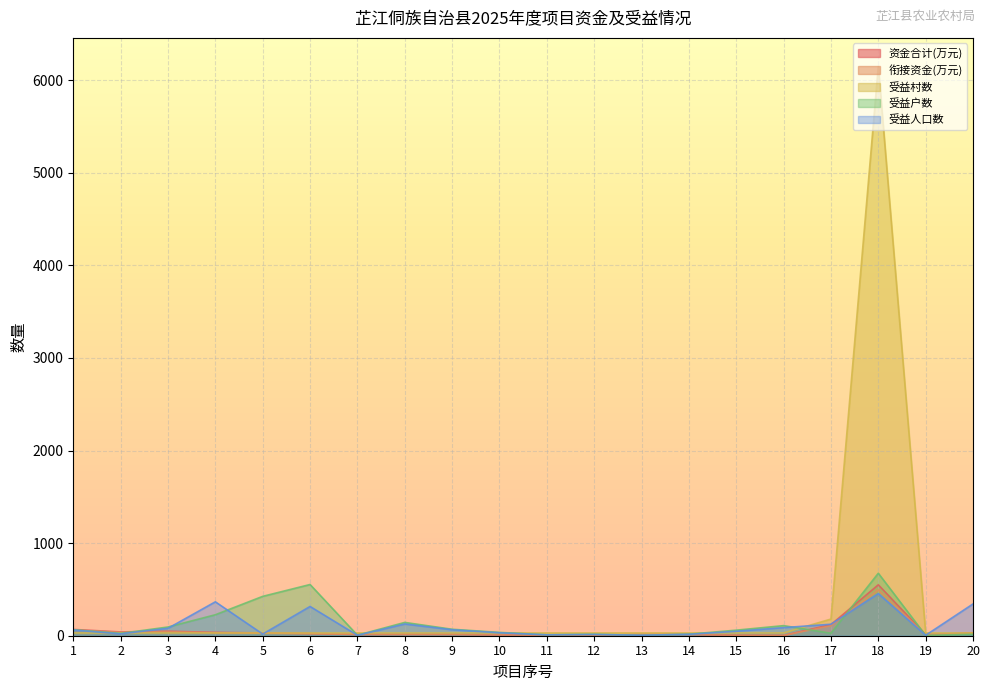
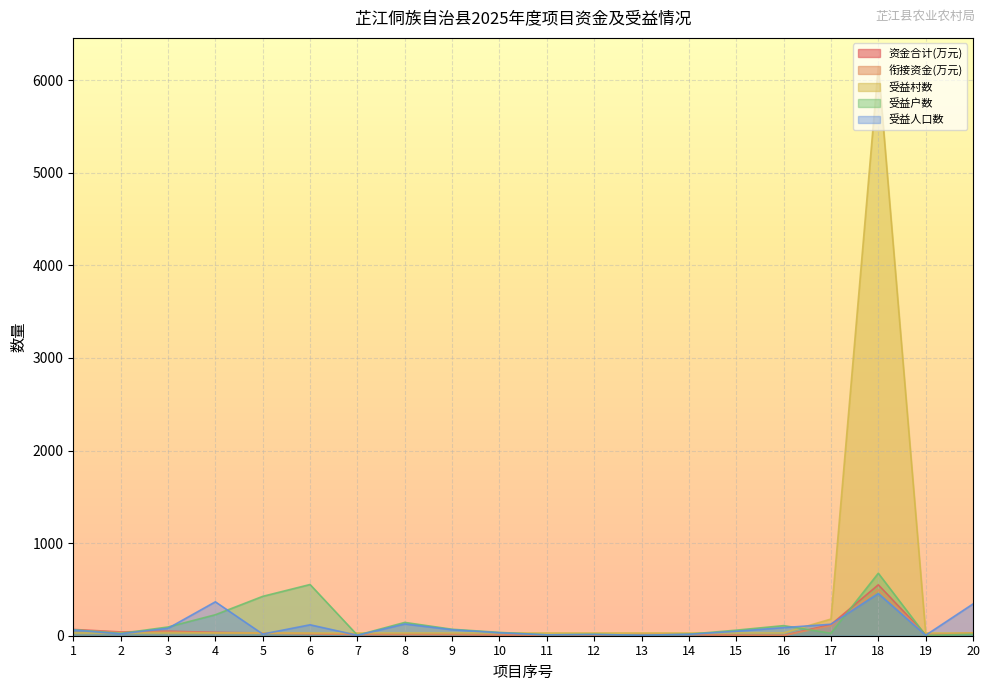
受益人口数, 6: 300 -> 100
